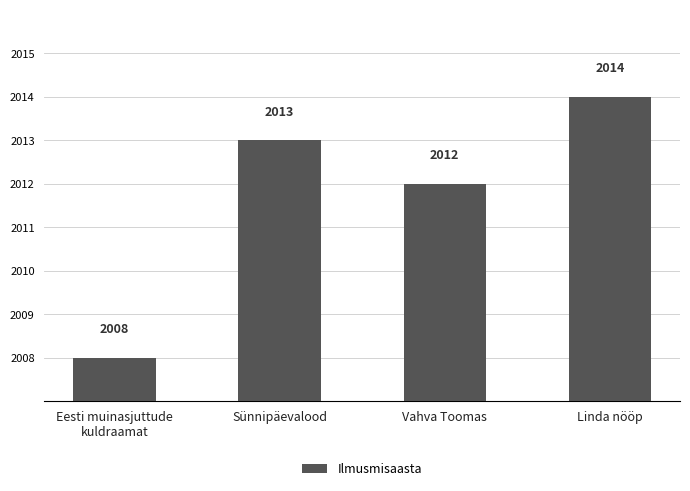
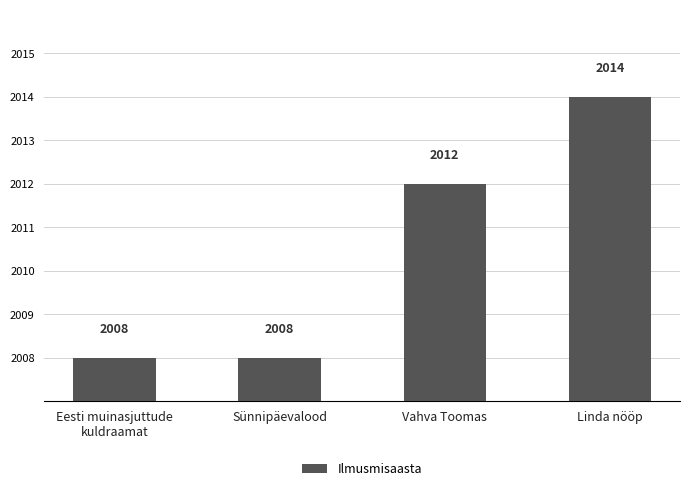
Sünnipäevalood: 2013 -> 2008
